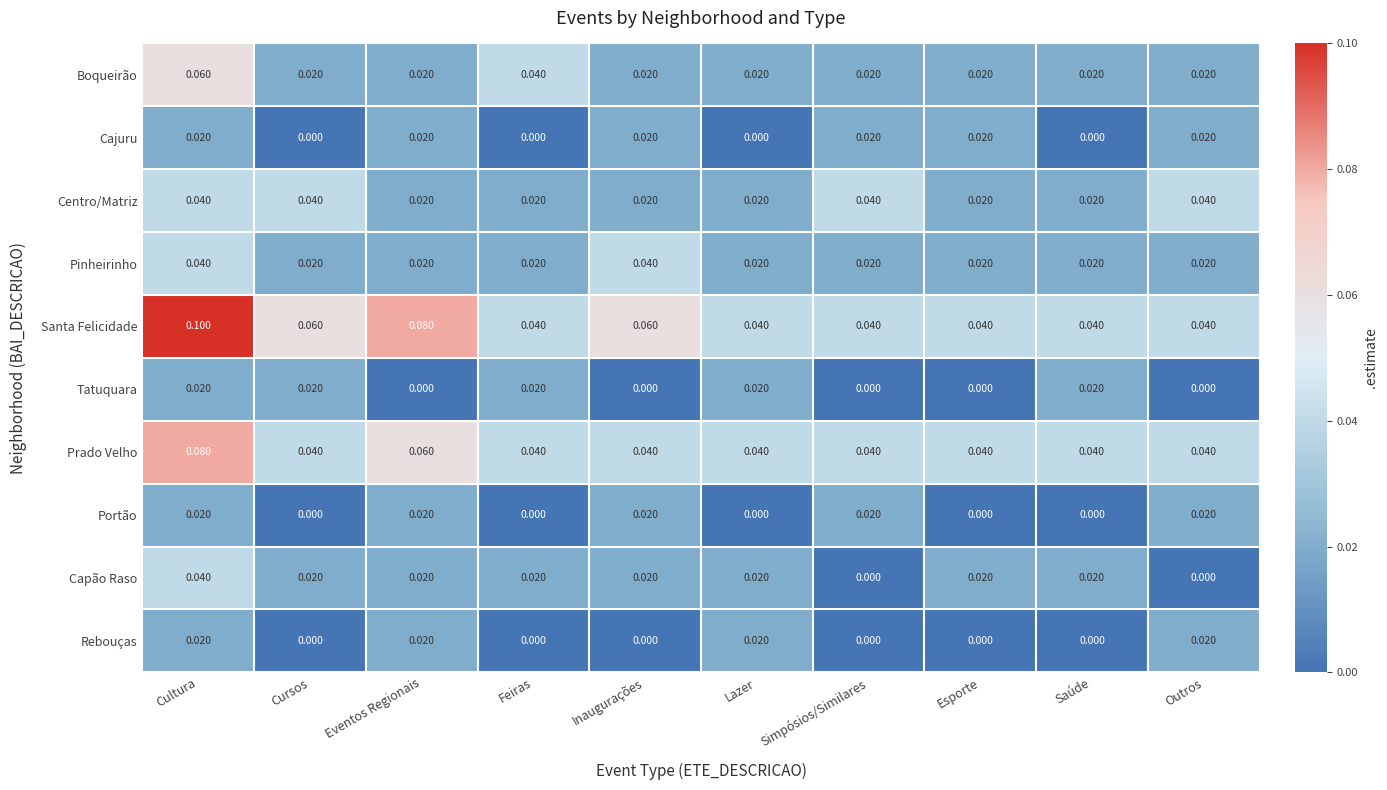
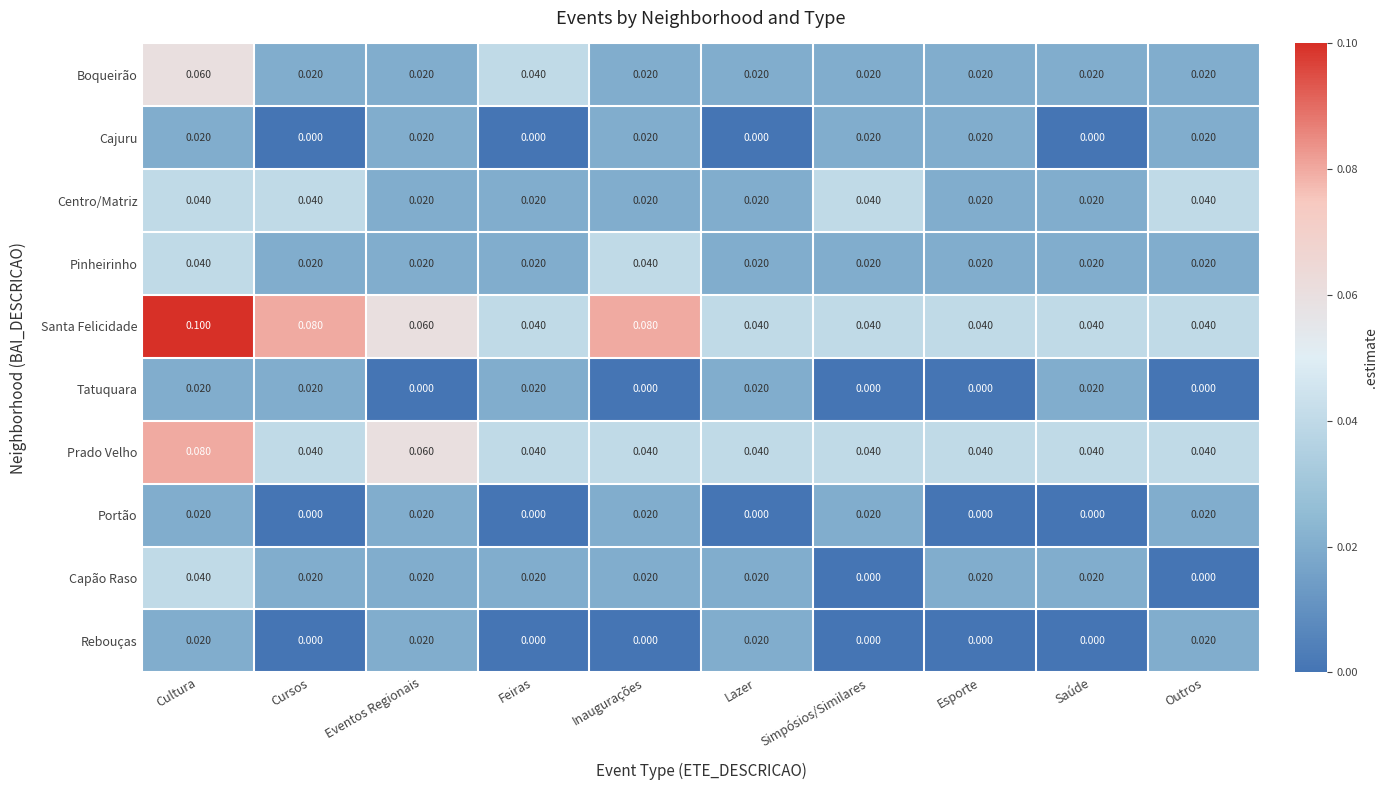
Santa Felicidade, Cursos: 0.060 -> 0.080
Santa Felicidade, Eventos Regionais: 0.080 -> 0.060
Santa Felicidade, Inaugurações: 0.060 -> 0.080
